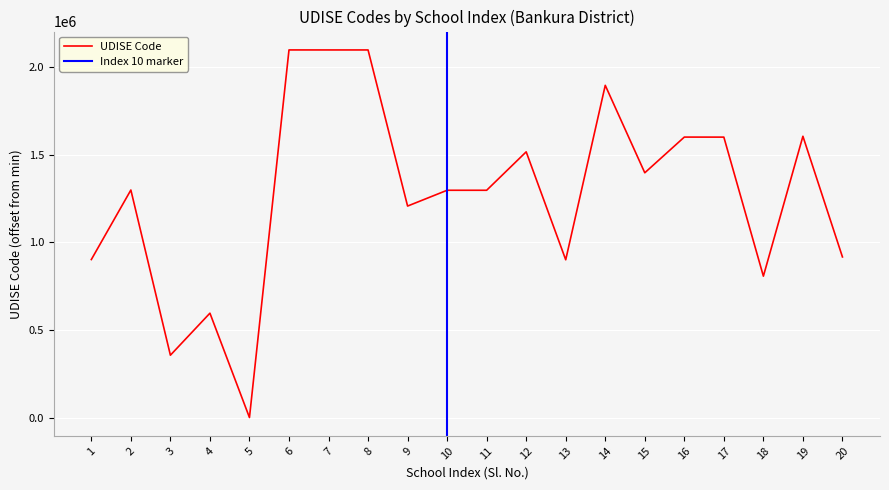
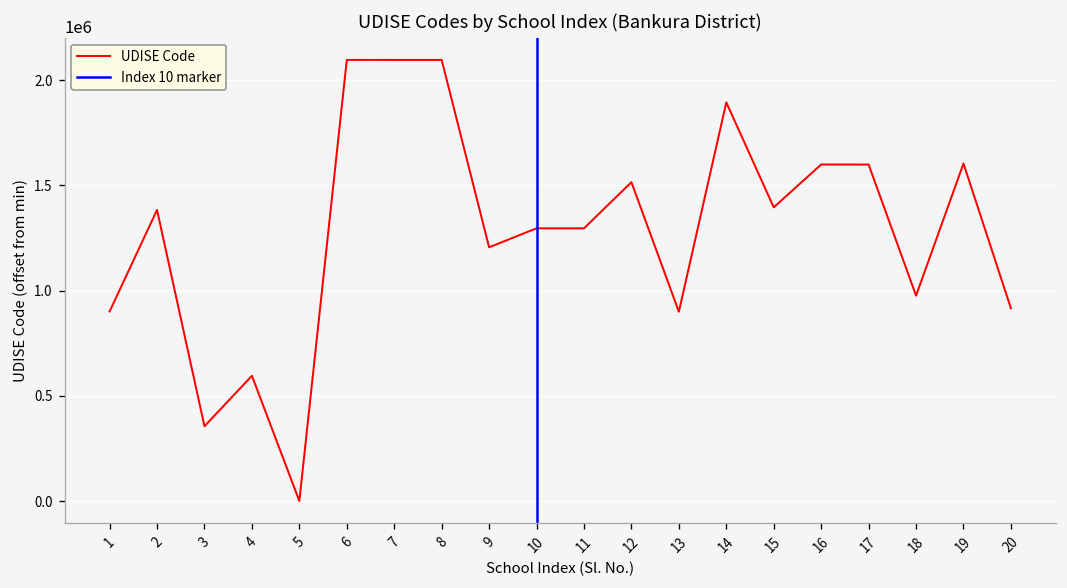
2: 1300000 -> 1380000
18: 810000 -> 980000
